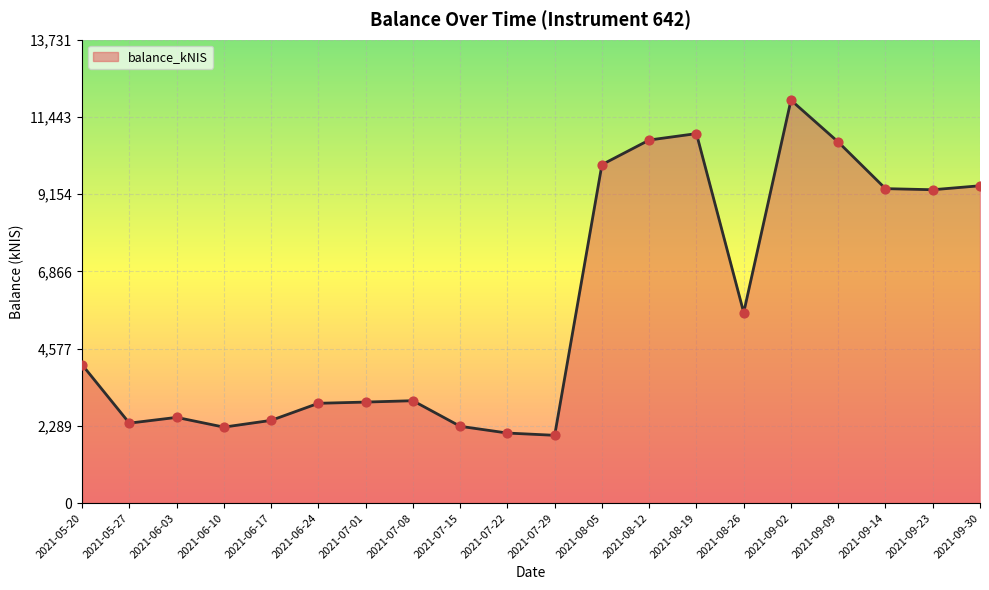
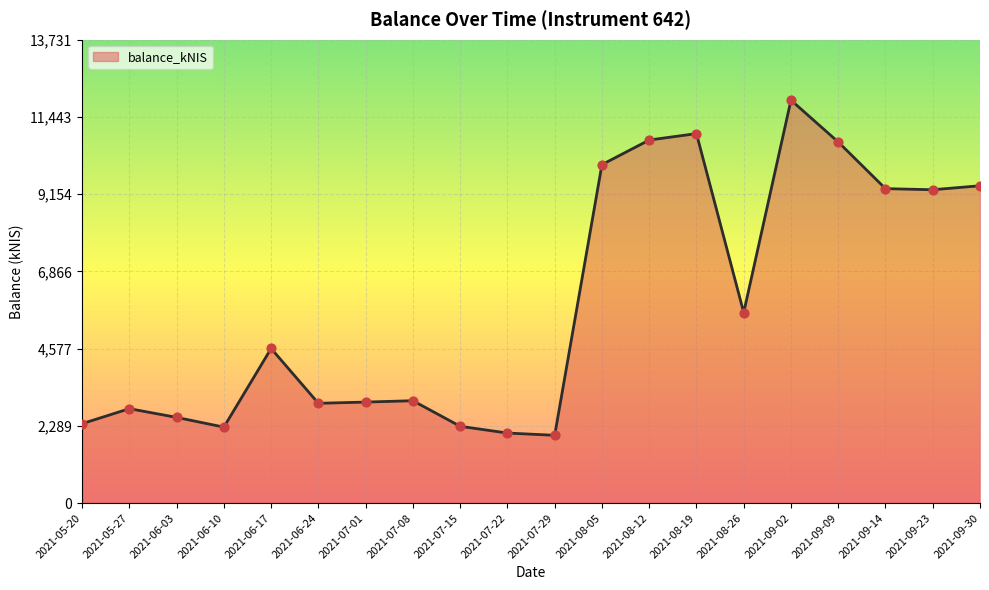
2021-05-20: 4,100 -> 2,400
2021-05-27: 2,400 -> 2,800
2021-06-17: 2,500 -> 4,600
